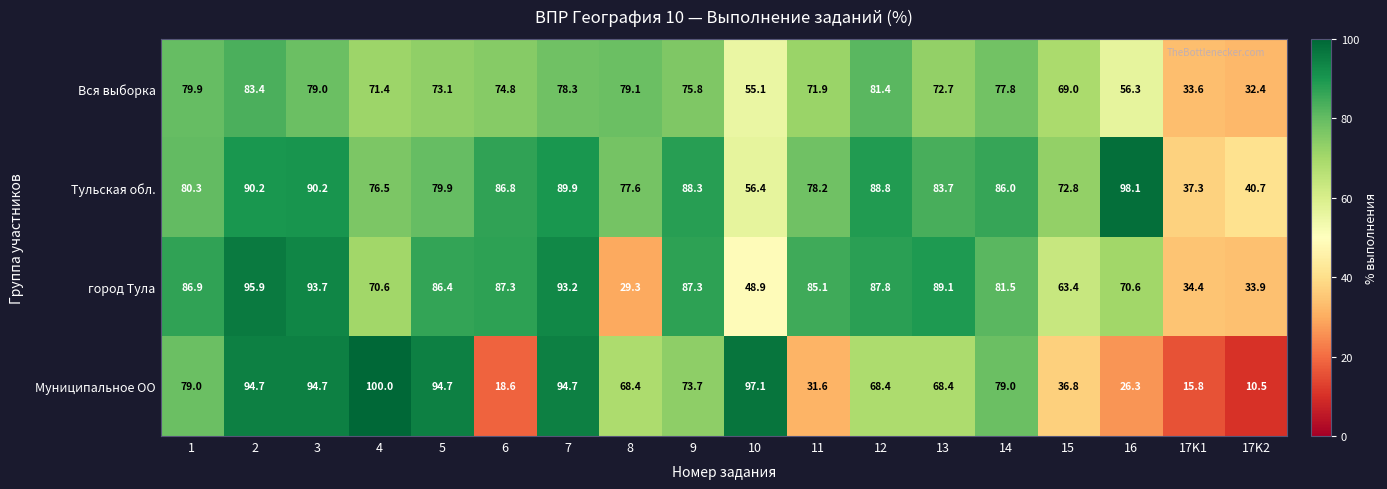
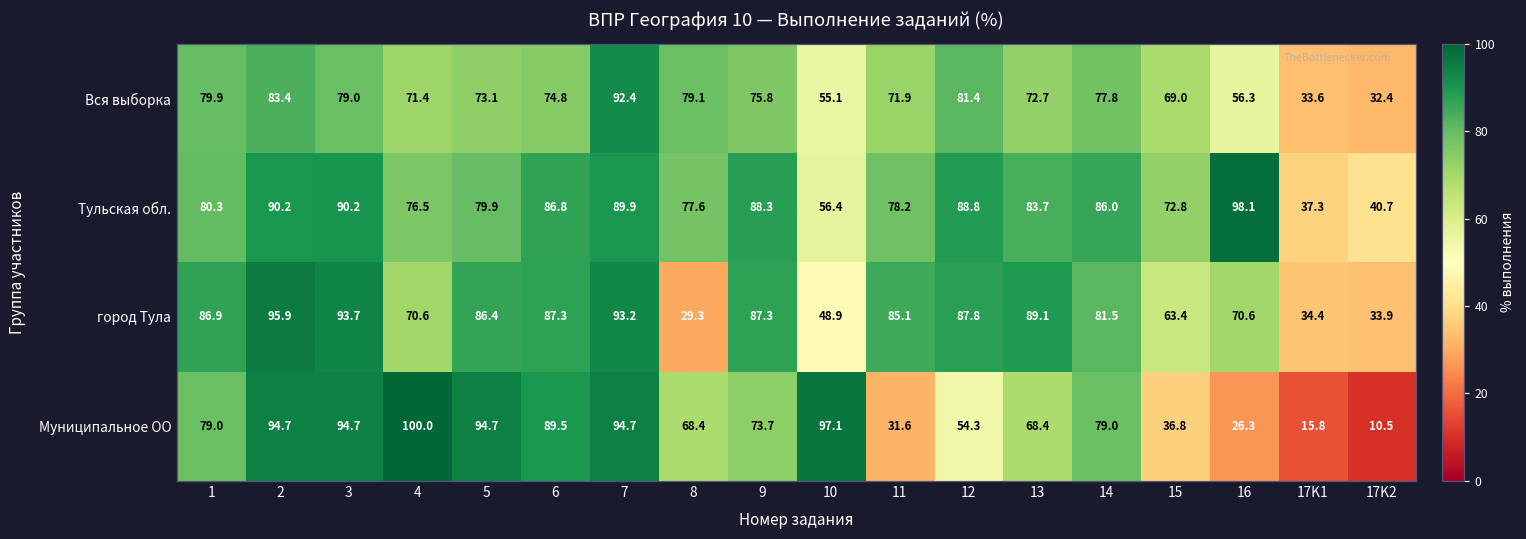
Вся выборка, 7: 78.3 -> 92.4
Муниципальное ОО, 6: 18.6 -> 89.5
Муниципальное ОО, 12: 68.4 -> 54.3
